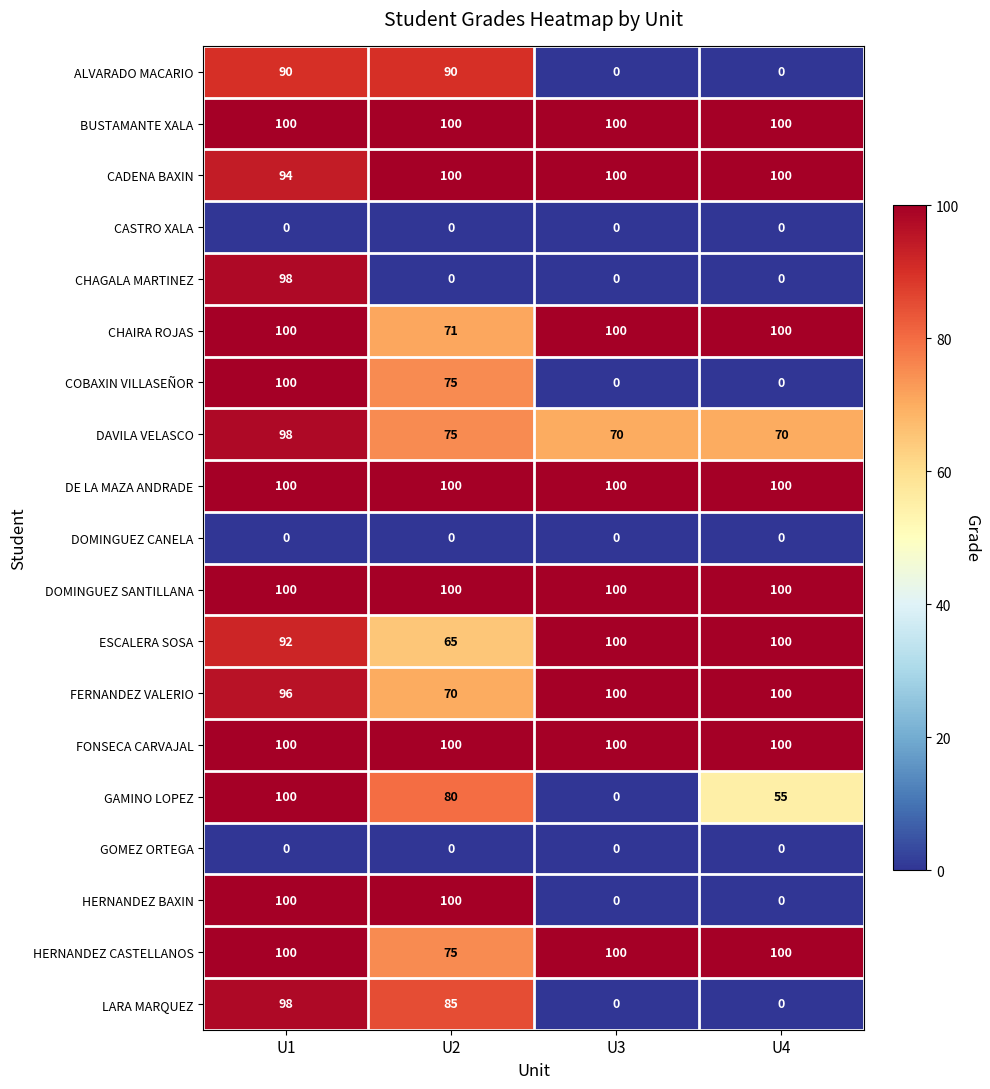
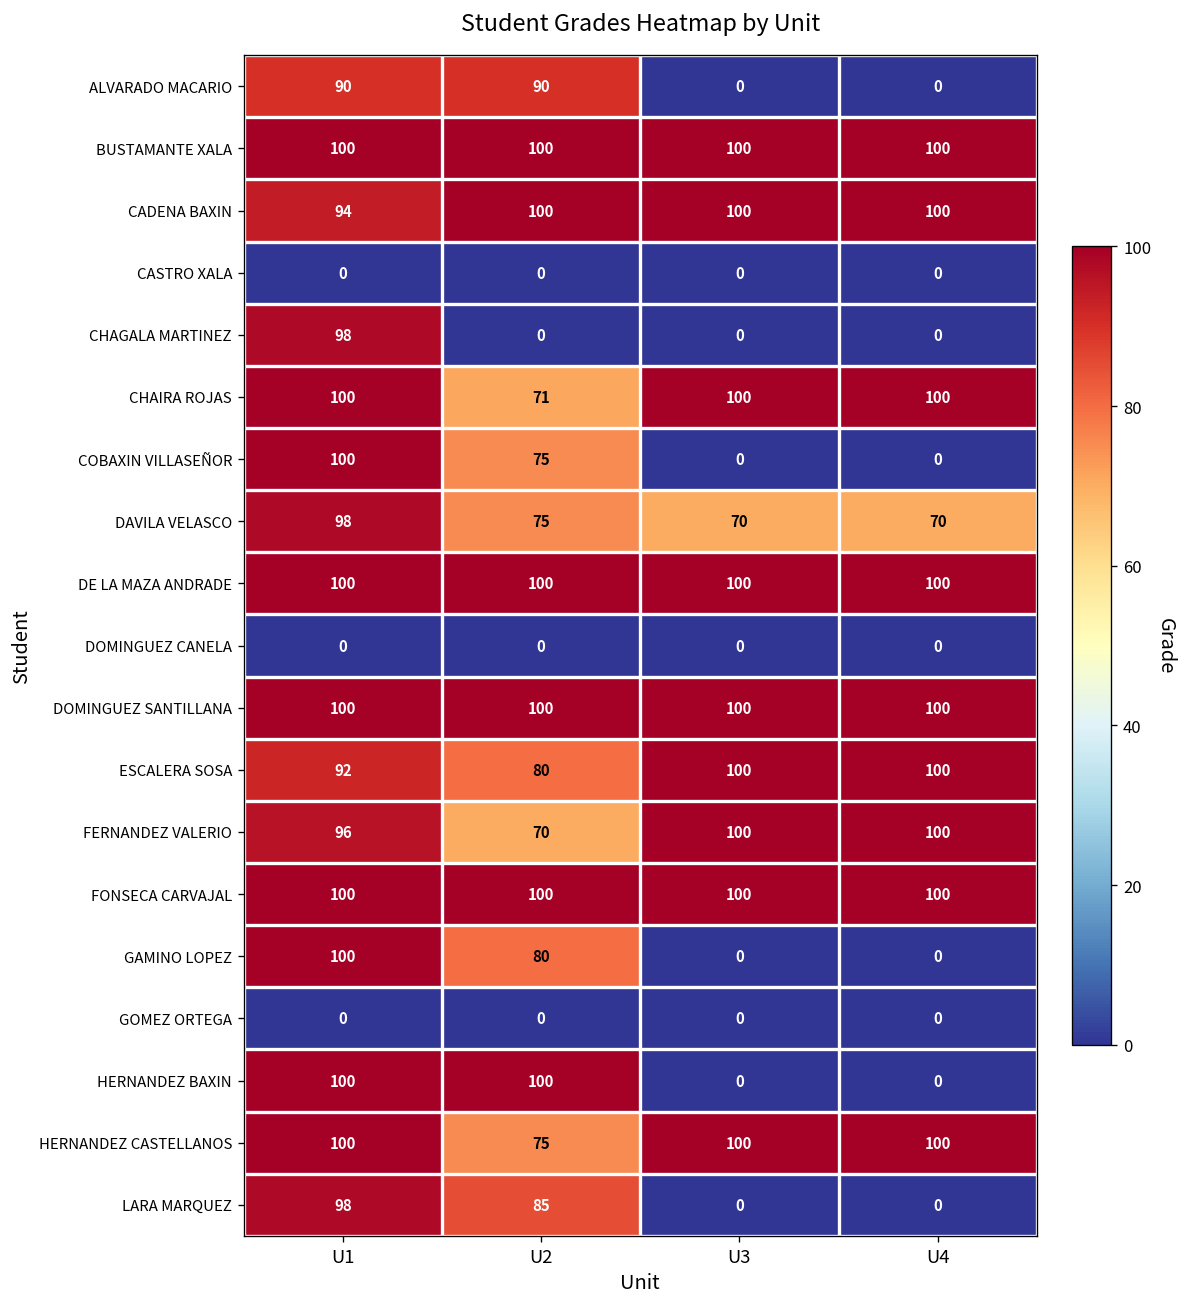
ESCALERA SOSA, U2: 65 -> 80
GAMINO LOPEZ, U4: 55 -> 0
